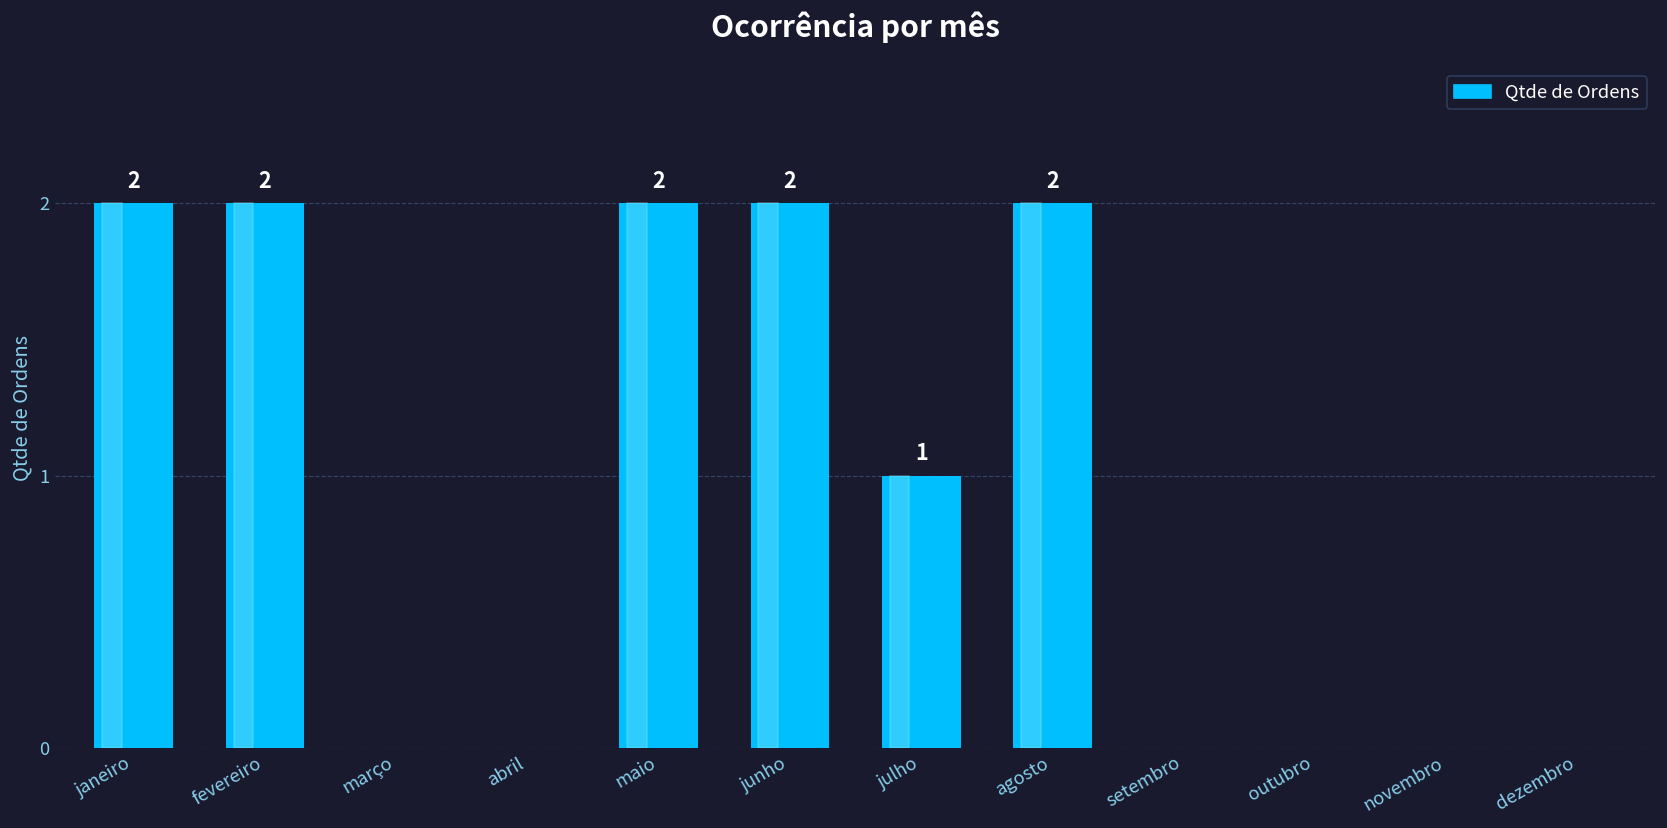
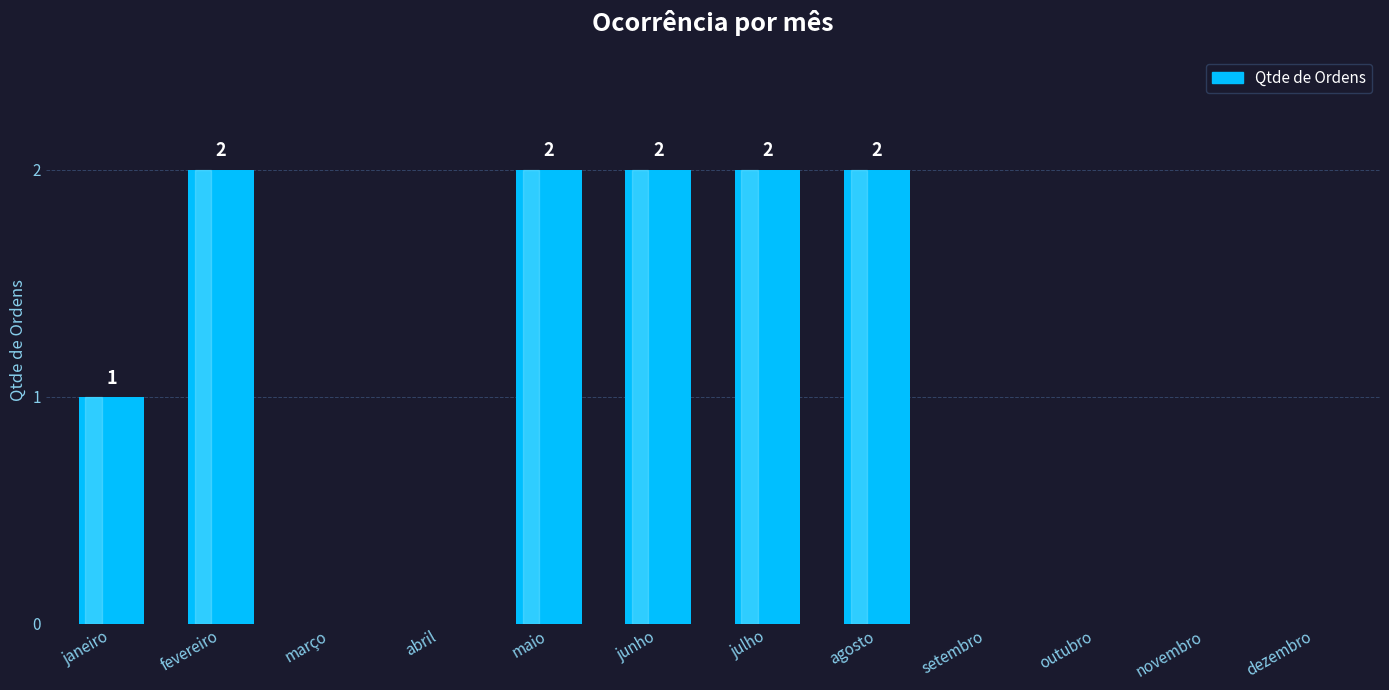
janeiro: 2 -> 1
julho: 1 -> 2
